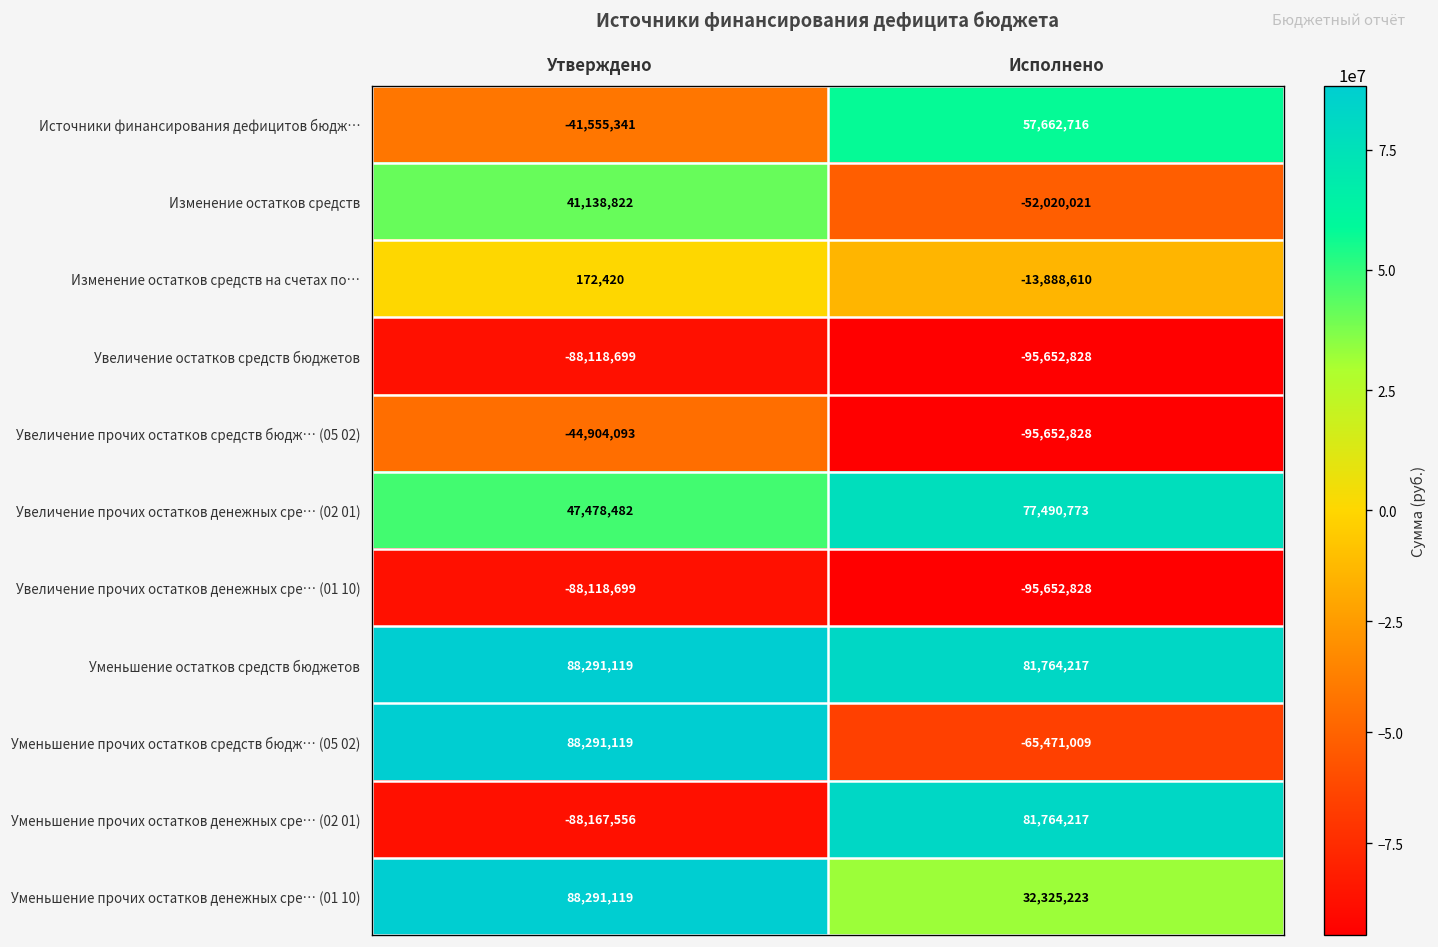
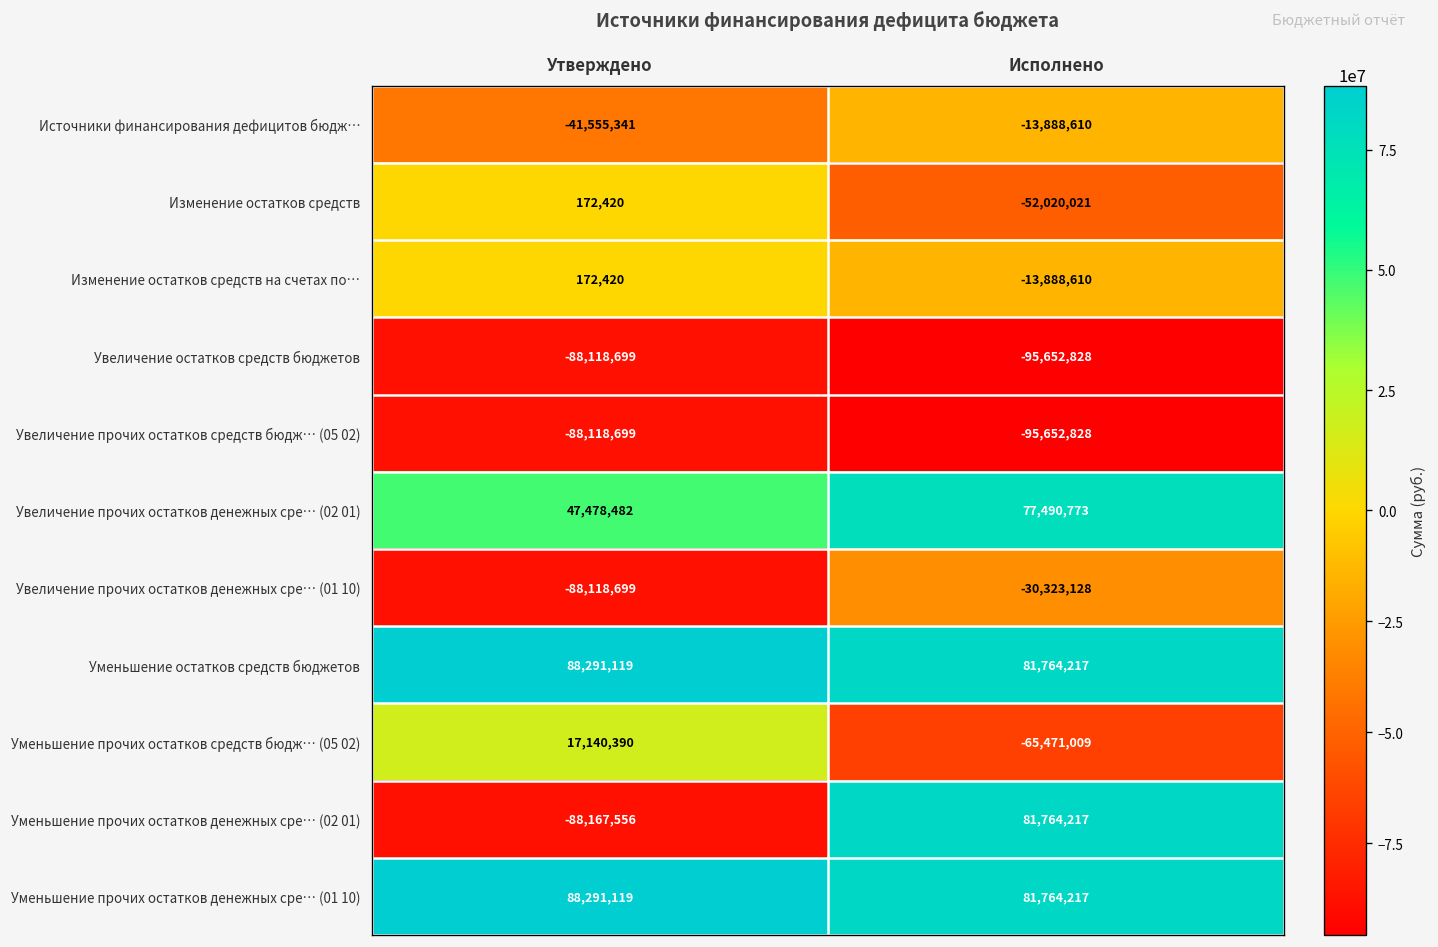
Источники финансирования дефицитов бюдж…, Исполнено: 57,662,716 -> -13,888,610
Изменение остатков средств, Утверждено: 41,138,822 -> 172,420
Увеличение прочих остатков средств бюдж… (05 02), Утверждено: -44,904,093 -> -88,118,699
Увеличение прочих остатков денежных сре… (01 10), Исполнено: -95,652,828 -> -30,323,128
Уменьшение прочих остатков средств бюдж… (05 02), Утверждено: 88,291,119 -> 17,140,390
Уменьшение прочих остатков денежных сре… (01 10), Исполнено: 32,325,223 -> 81,764,217
